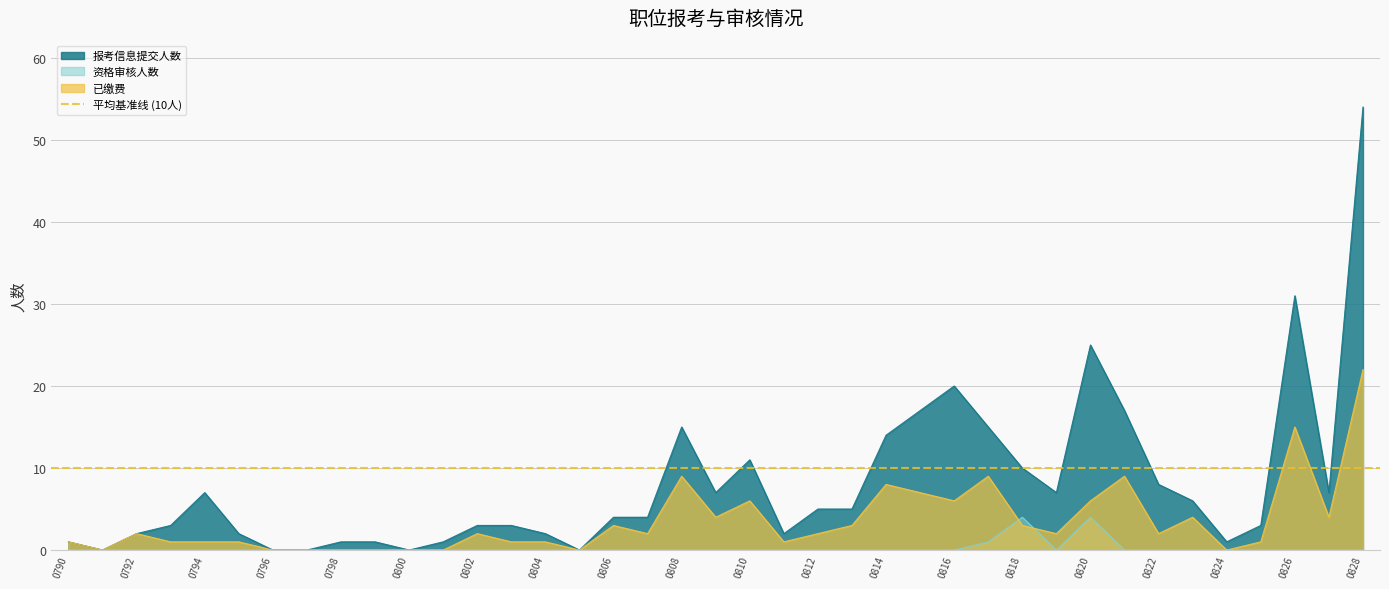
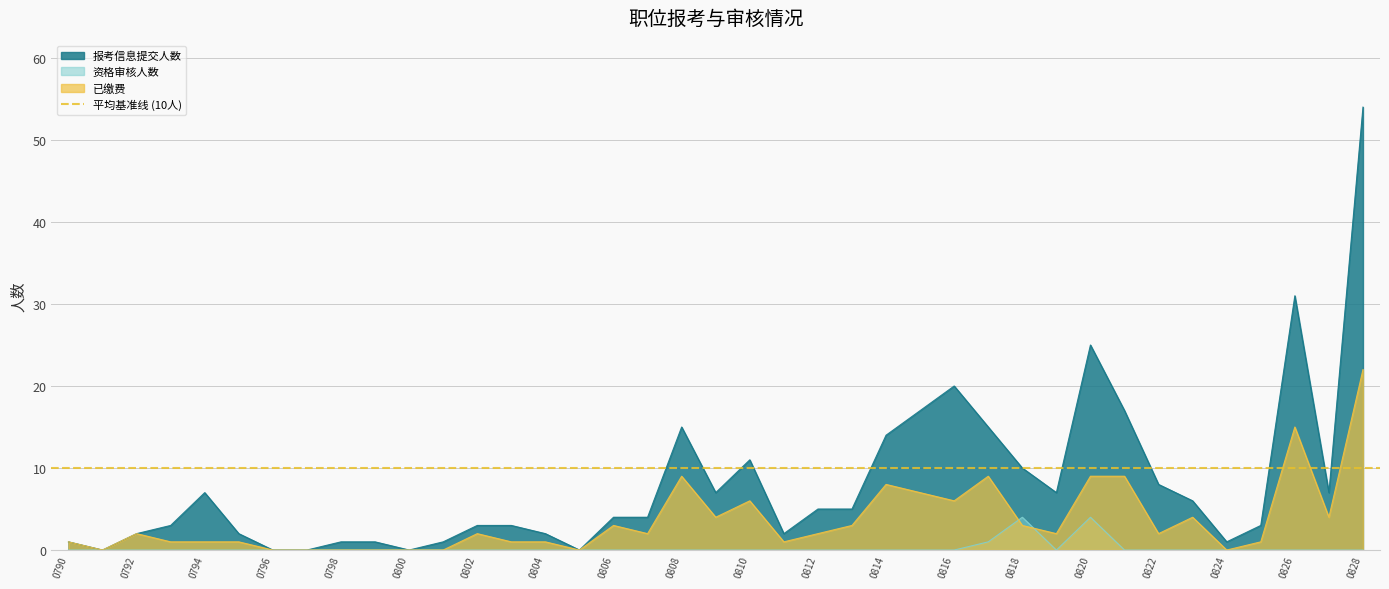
已缴费, 0820: 6 -> 9
